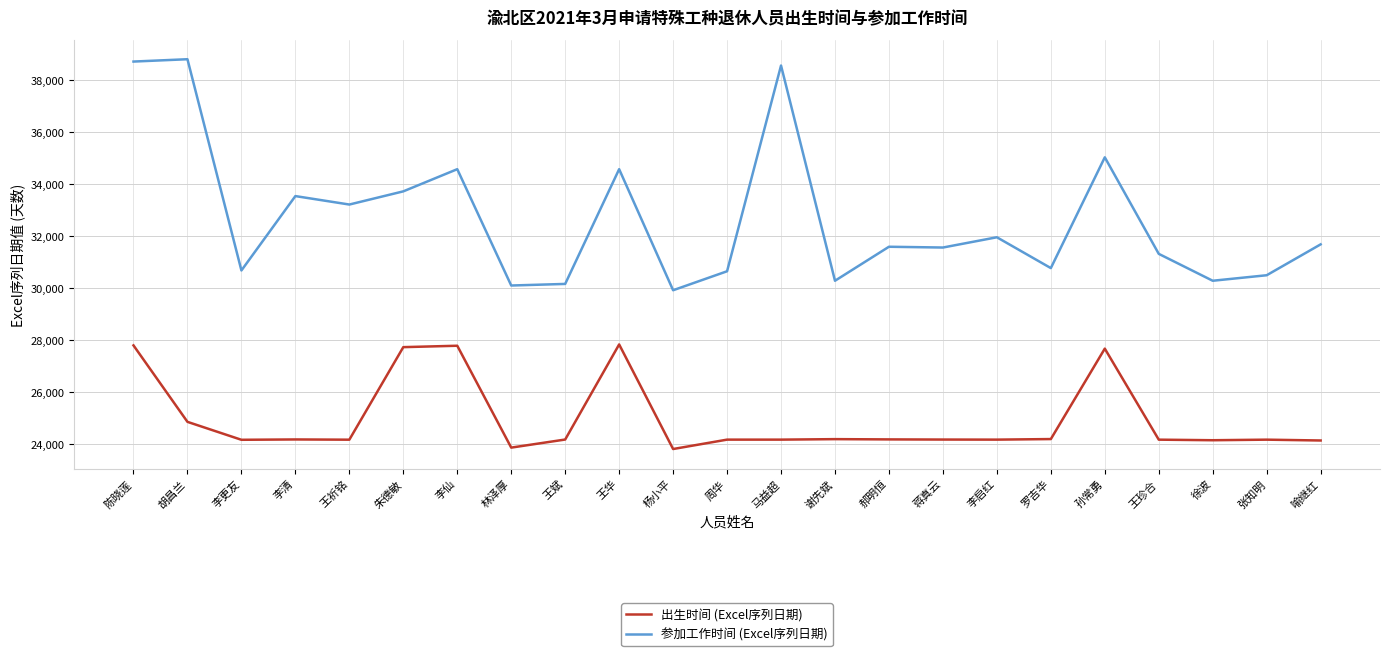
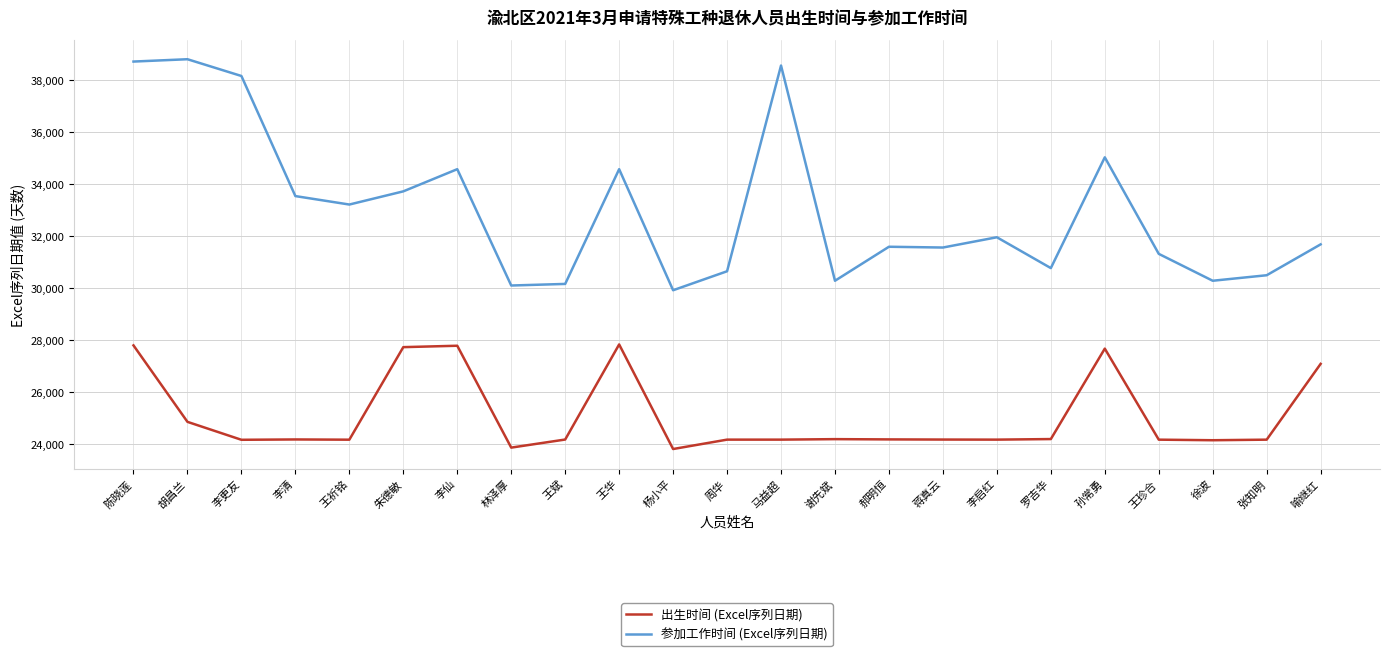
参加工作时间 (Excel序列日期), 李更友: 30,700 -> 38,200
出生时间 (Excel序列日期), 喻继红: 24,100 -> 27,100
